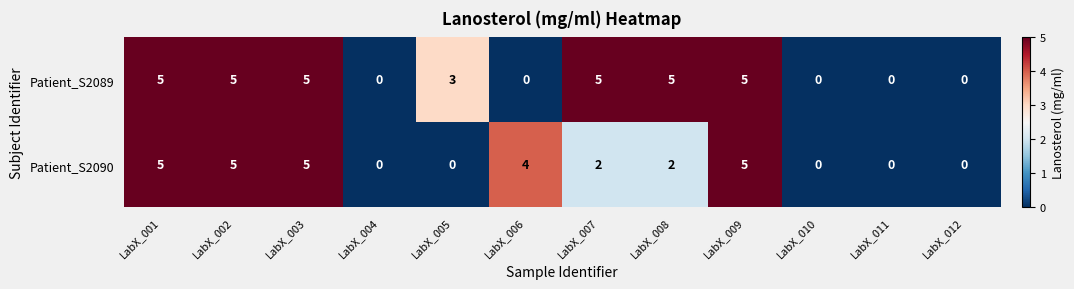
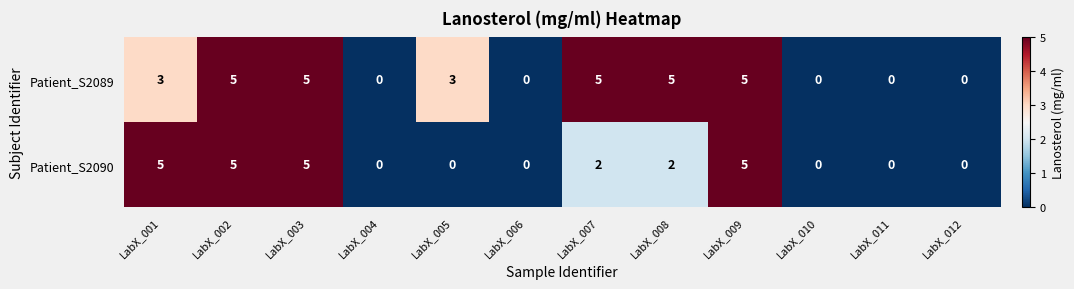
Patient_S2089, LabX_001: 5 -> 3
Patient_S2090, LabX_006: 4 -> 0
